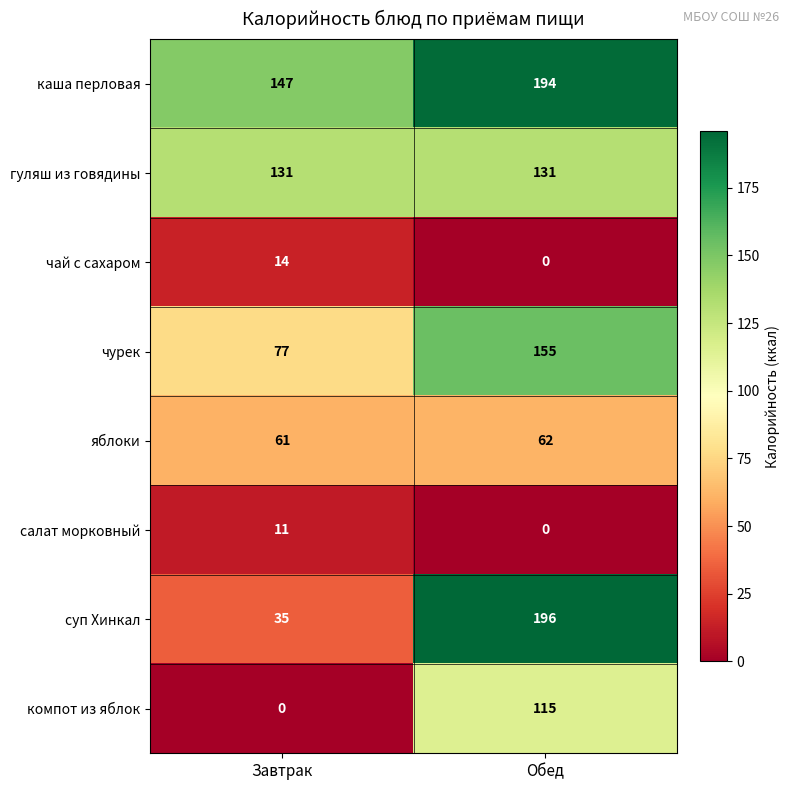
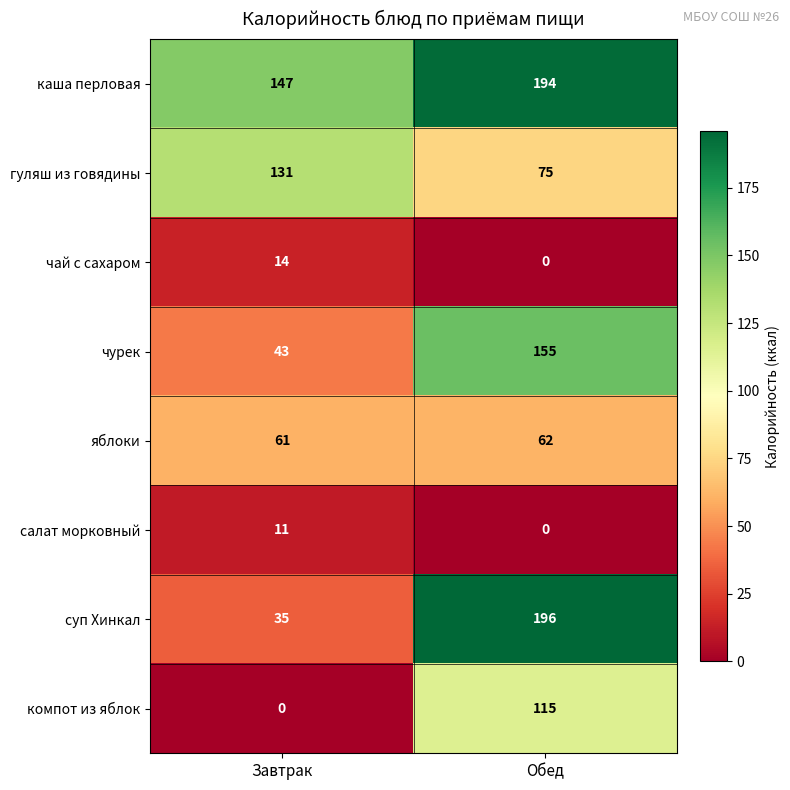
гуляш из говядины, Обед: 131 -> 75
чурек, Завтрак: 77 -> 43
